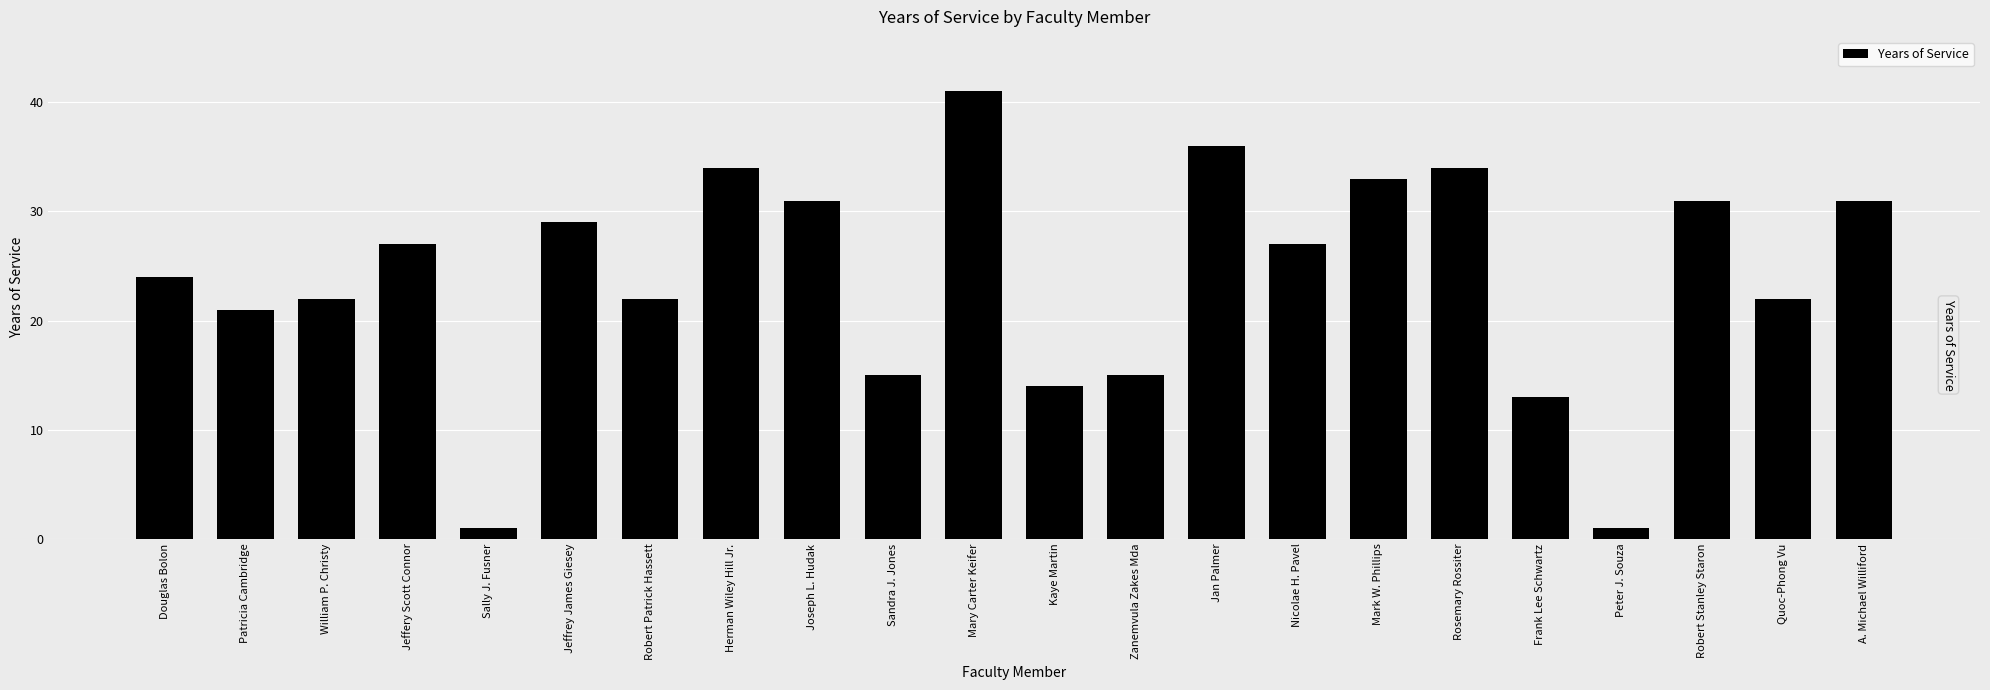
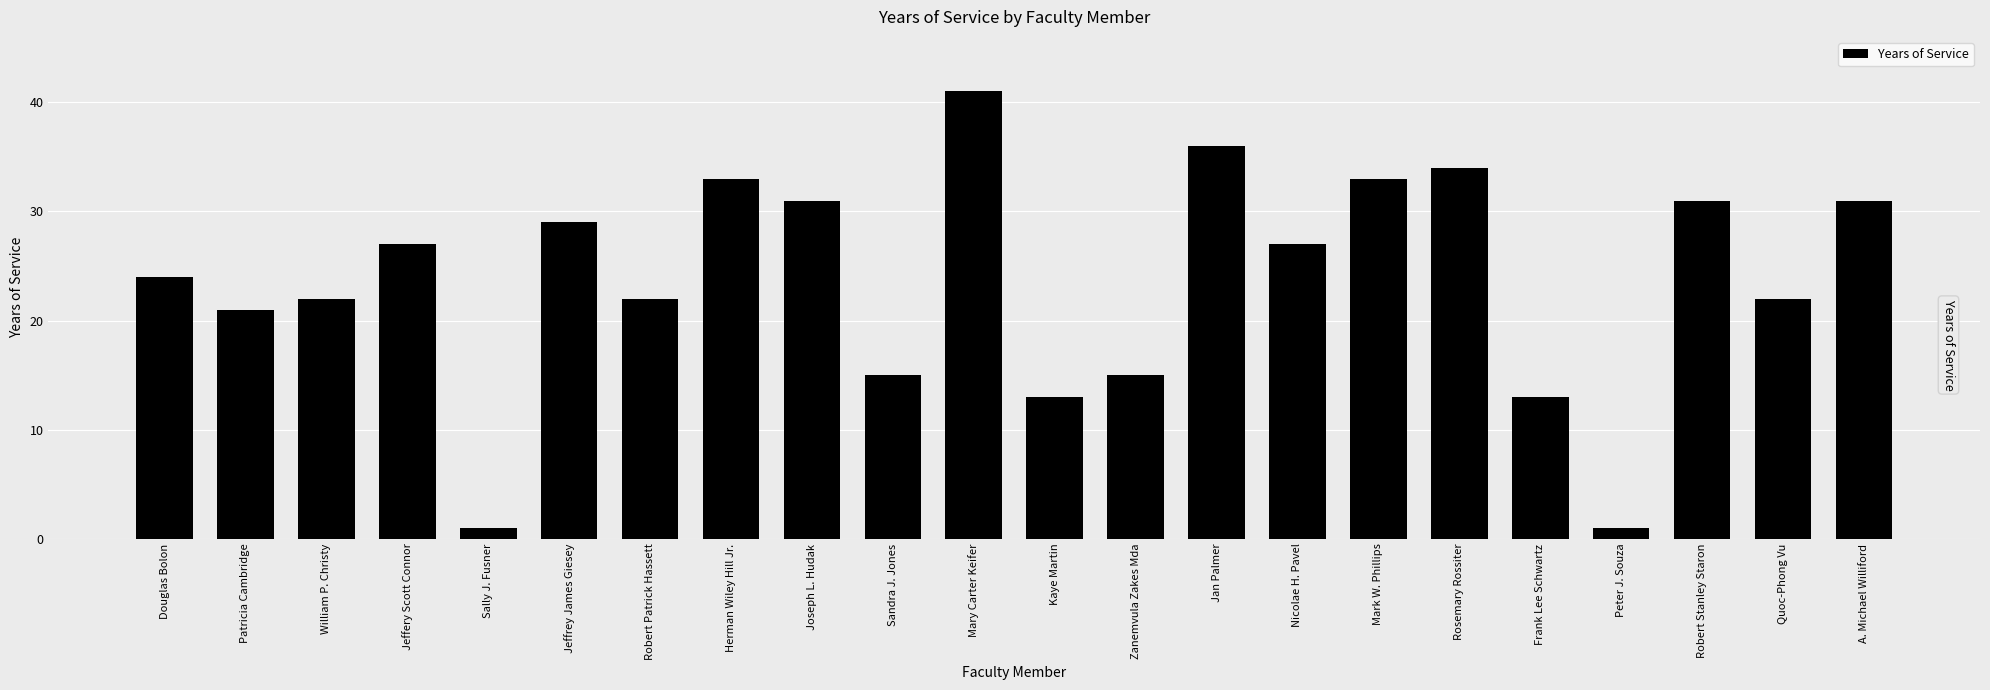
Herman Wiley Hill Jr.: 34 -> 33
Kaye Martin: 14 -> 13
